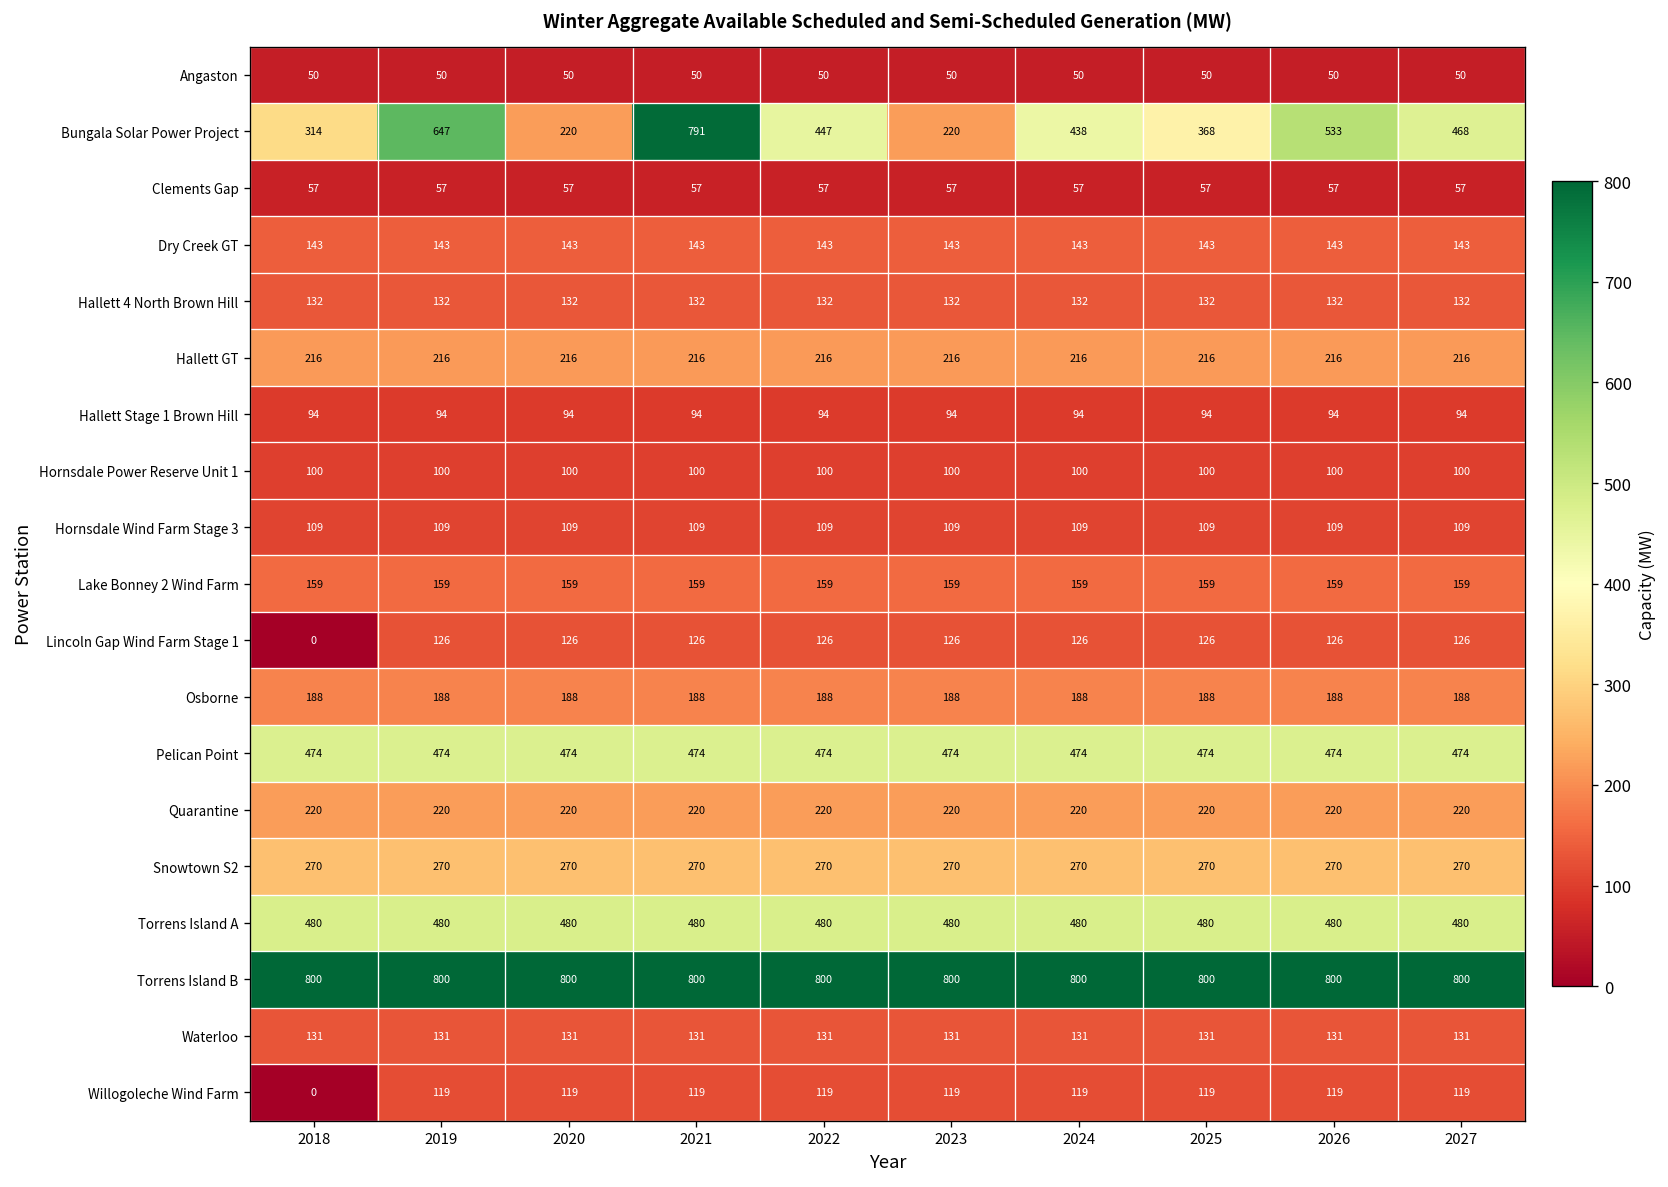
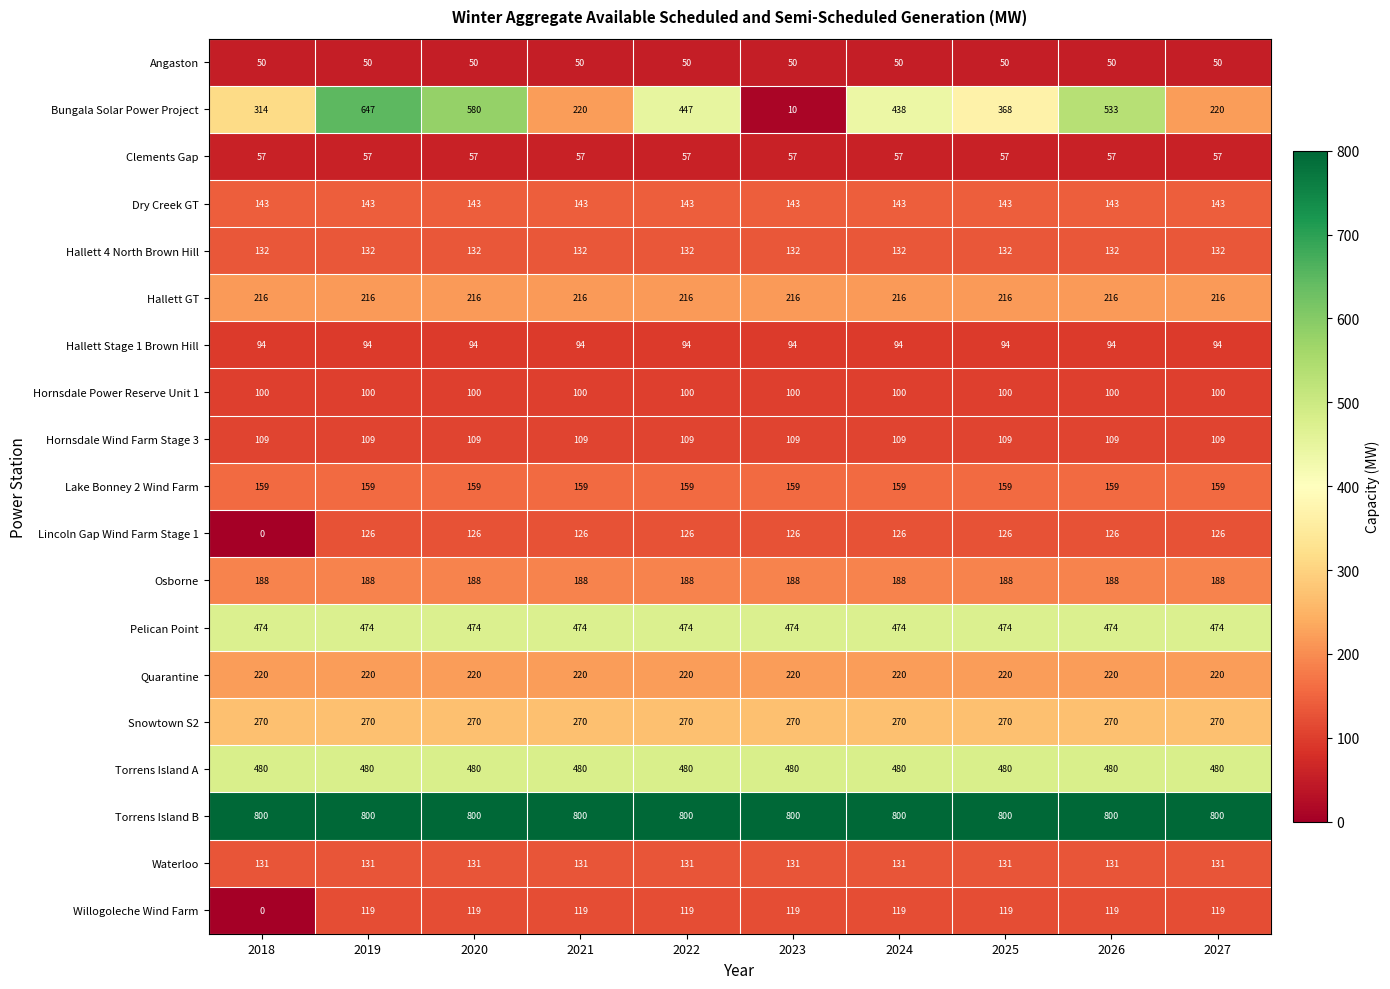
Bungala Solar Power Project, 2020: 220 -> 580
Bungala Solar Power Project, 2021: 791 -> 220
Bungala Solar Power Project, 2023: 220 -> 10
Bungala Solar Power Project, 2027: 468 -> 220
